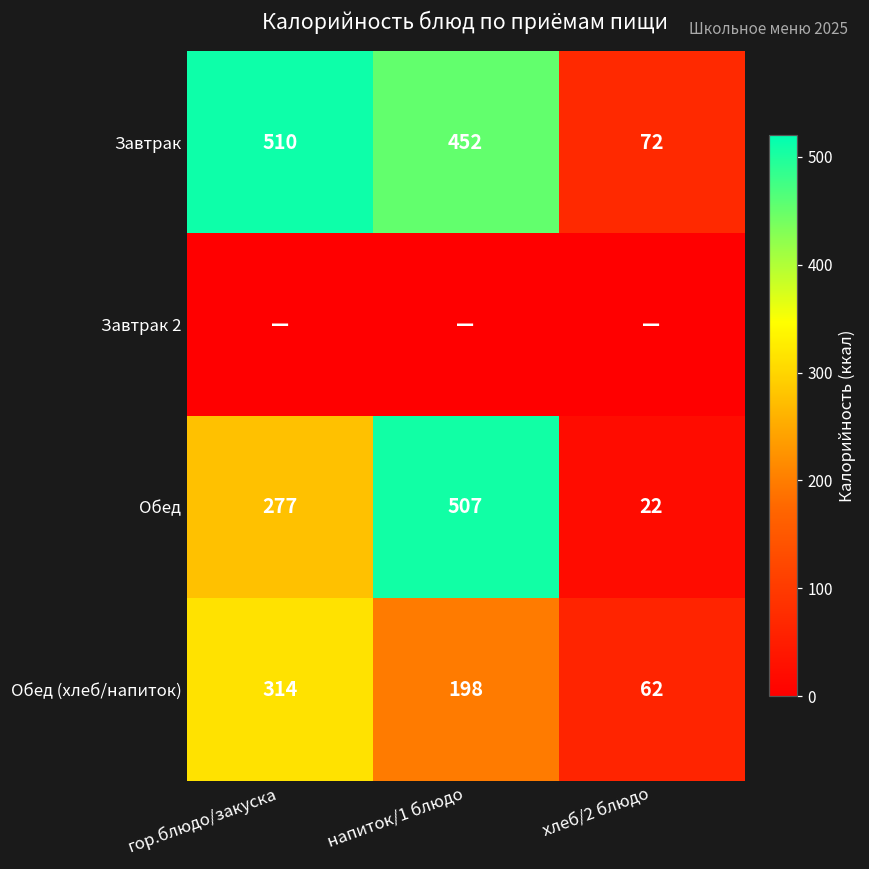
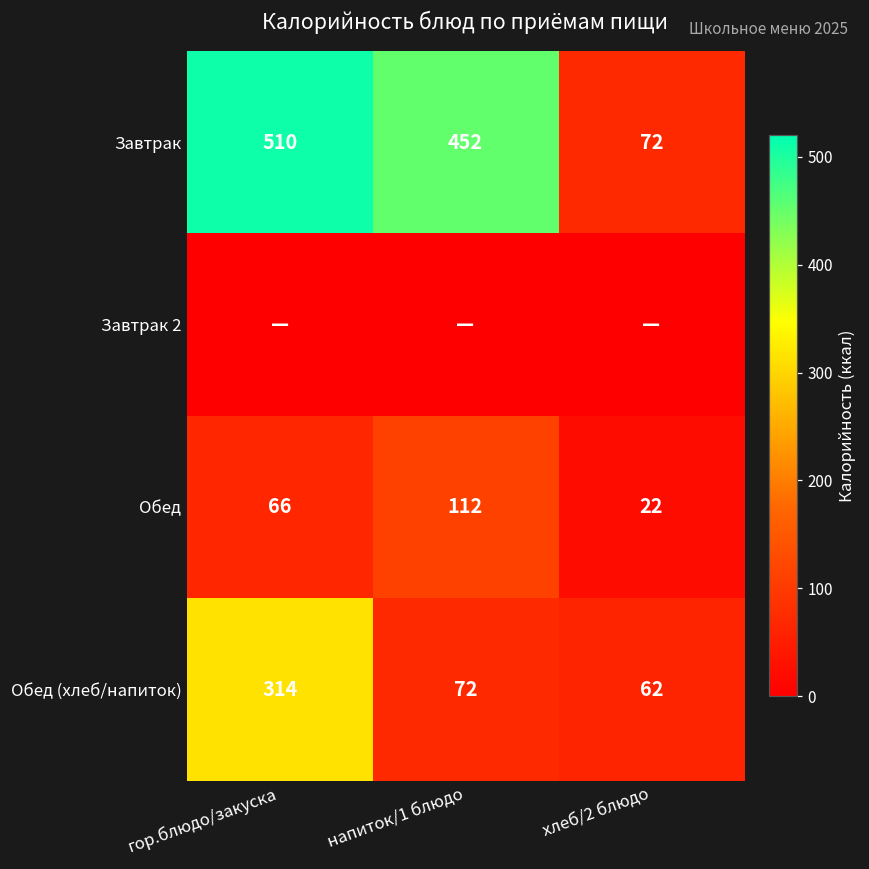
Обед, гор.блюдо/закуска: 277 -> 66
Обед, напиток/1 блюдо: 507 -> 112
Обед (хлеб/напиток), напиток/1 блюдо: 198 -> 72
